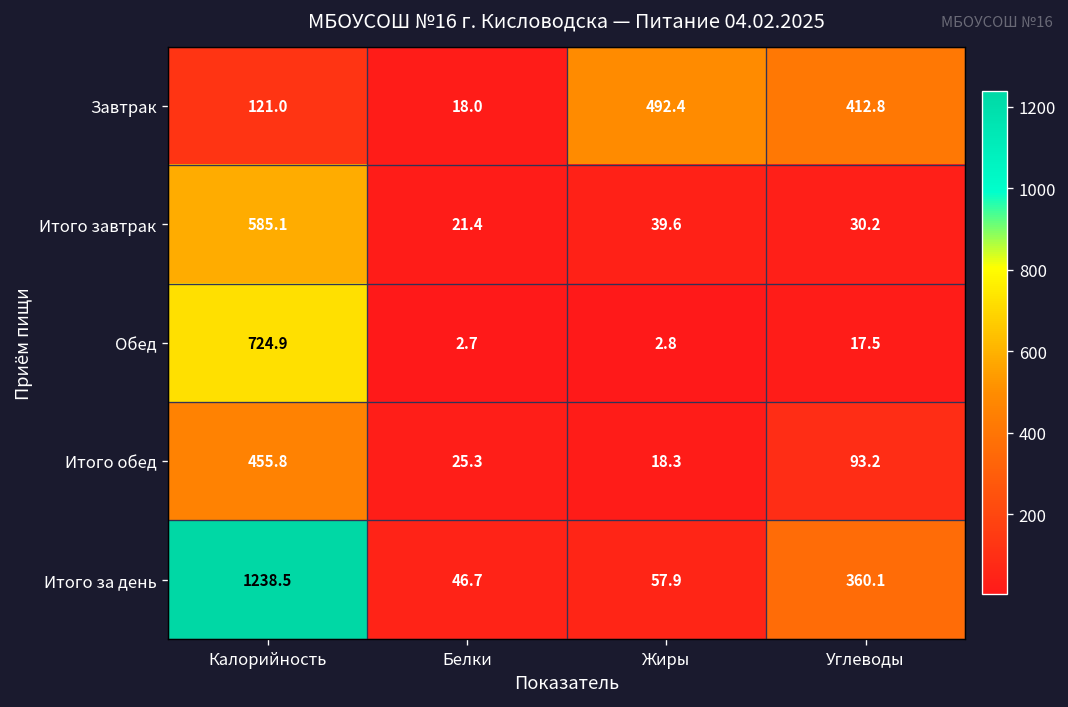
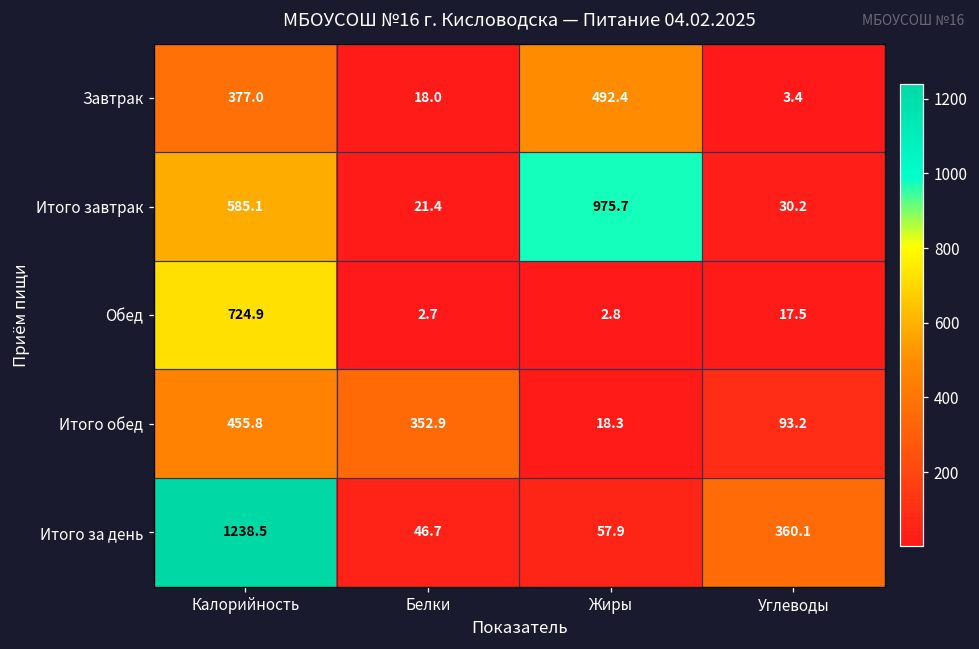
Завтрак, Калорийность: 121.0 -> 377.0
Завтрак, Углеводы: 412.8 -> 3.4
Итого завтрак, Жиры: 39.6 -> 975.7
Итого обед, Белки: 25.3 -> 352.9
